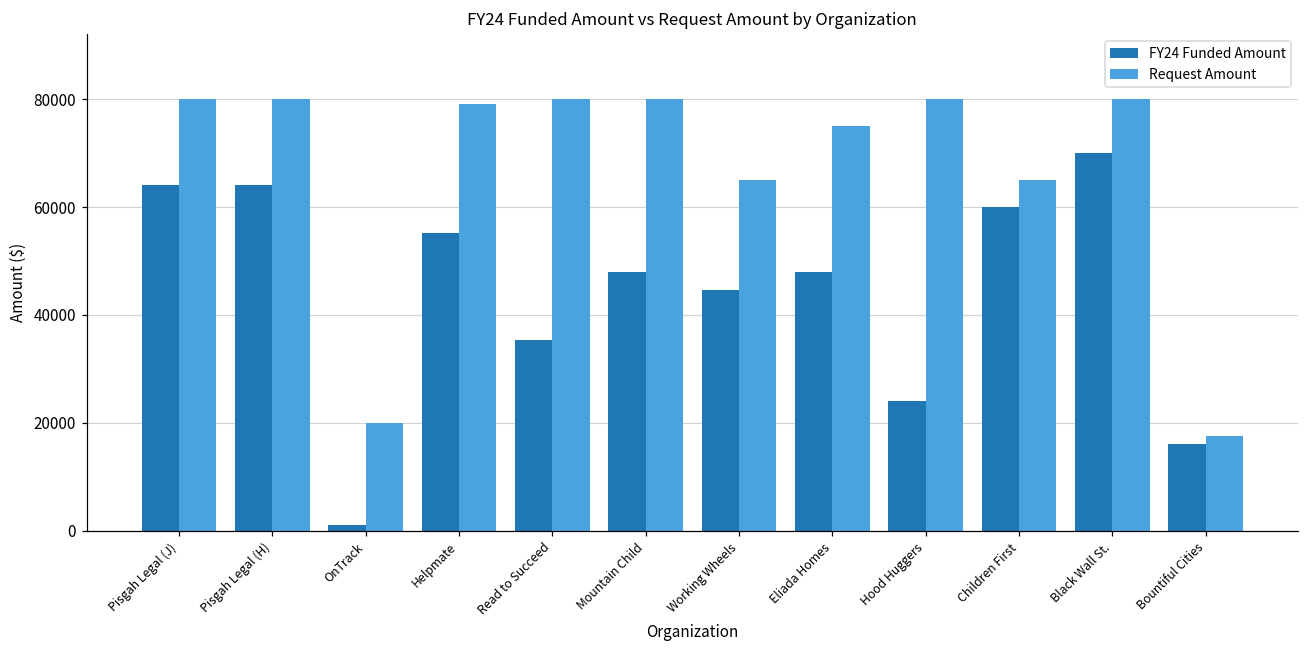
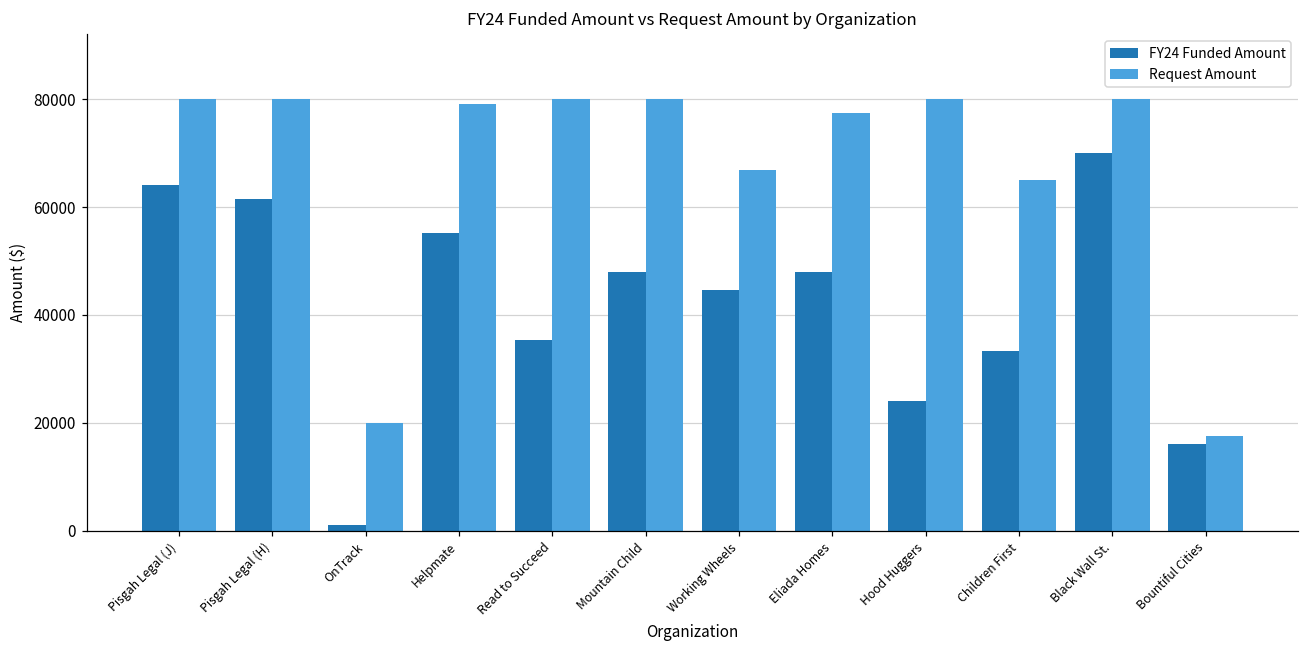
FY24 Funded Amount, Pisgah Legal (H): 64000 -> 61000
Request Amount, Working Wheels: 65000 -> 67000
Request Amount, Eliada Homes: 75000 -> 78000
FY24 Funded Amount, Children First: 60000 -> 33000
